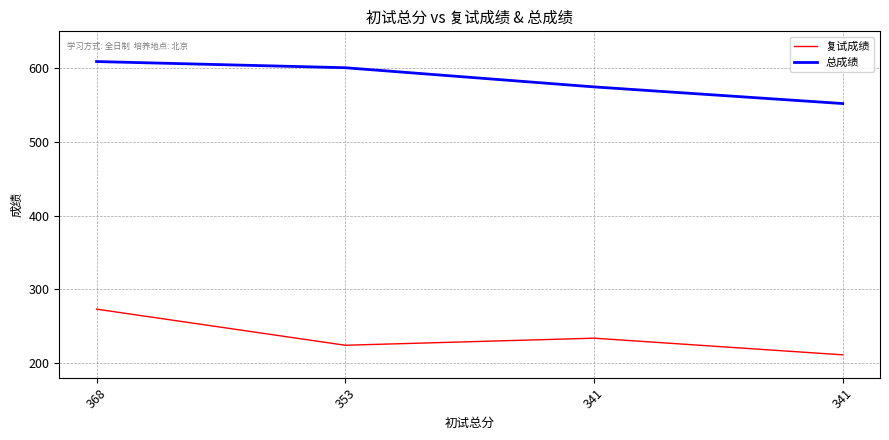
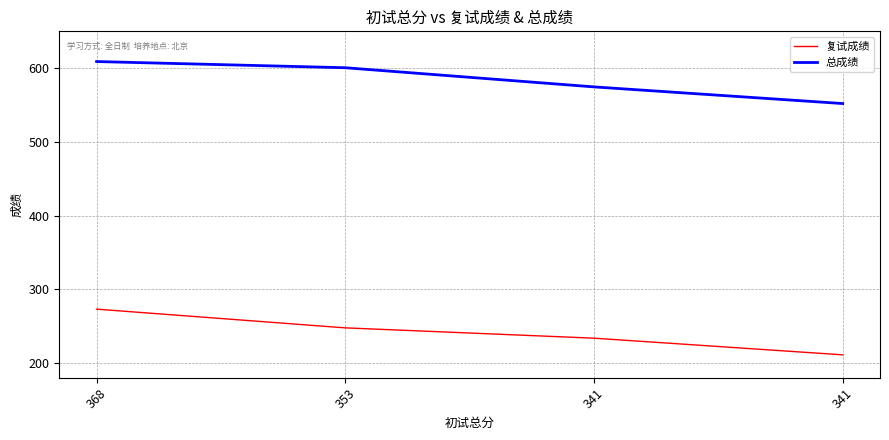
复试成绩, 353: 220 -> 250
